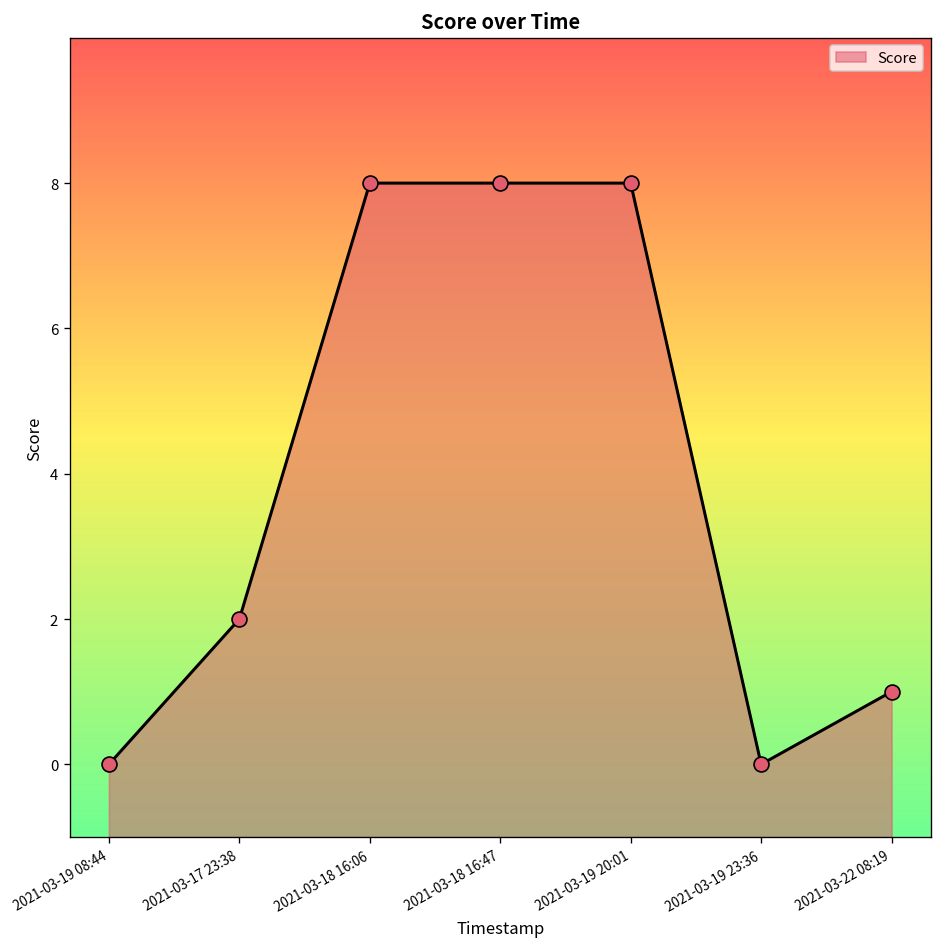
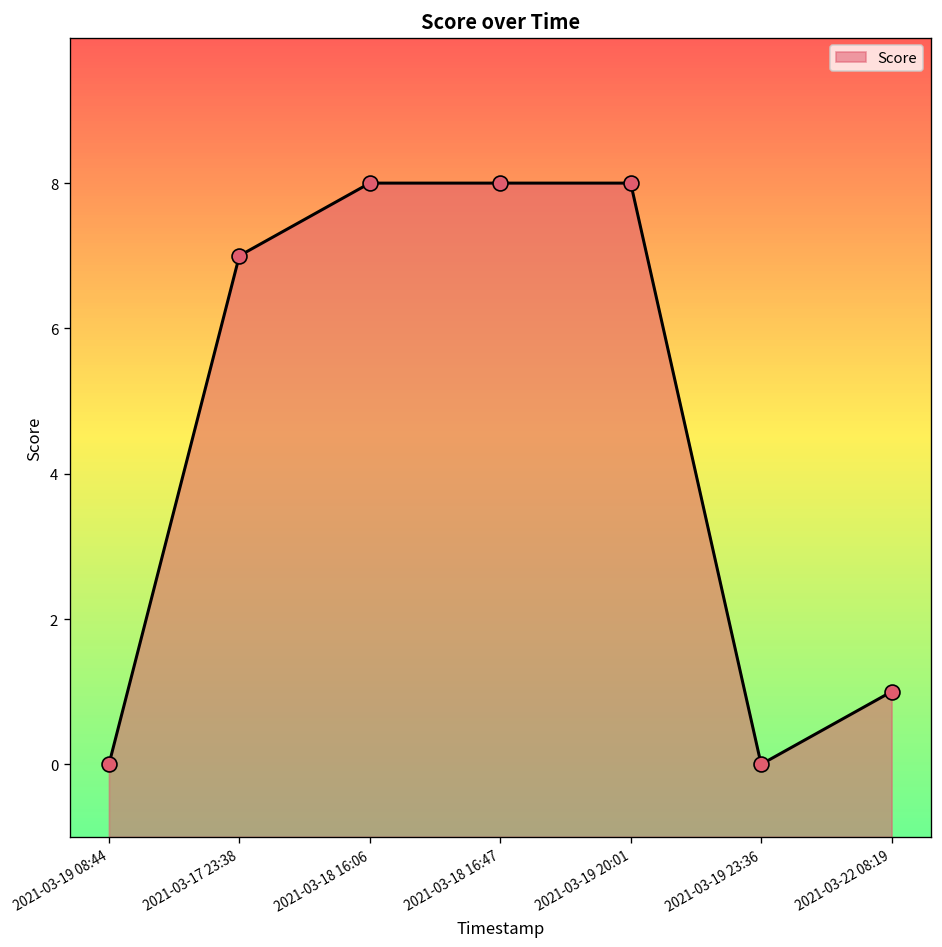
2021-03-17 23:38: 2 -> 7
